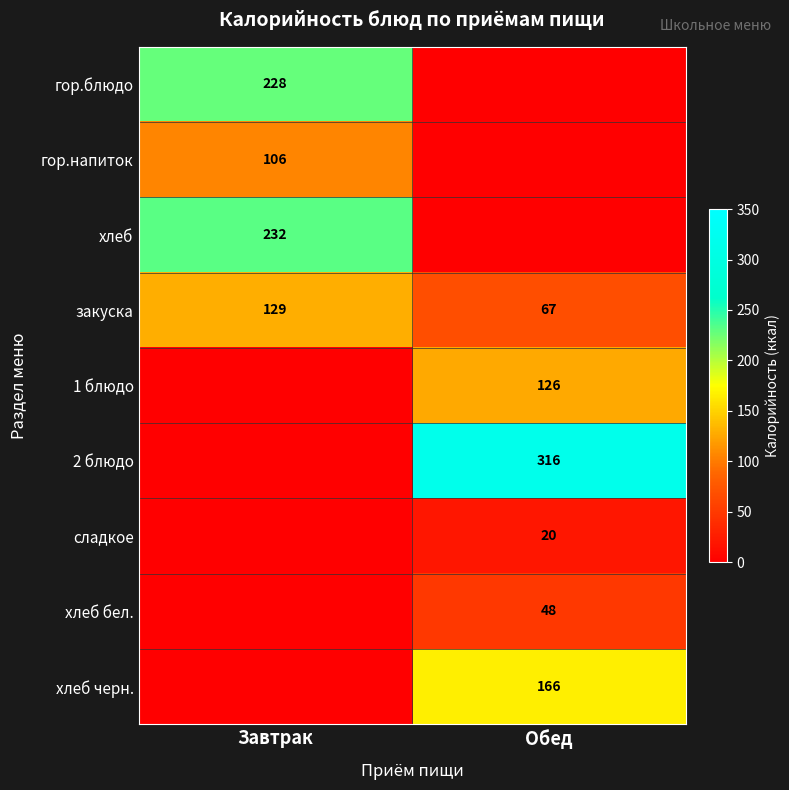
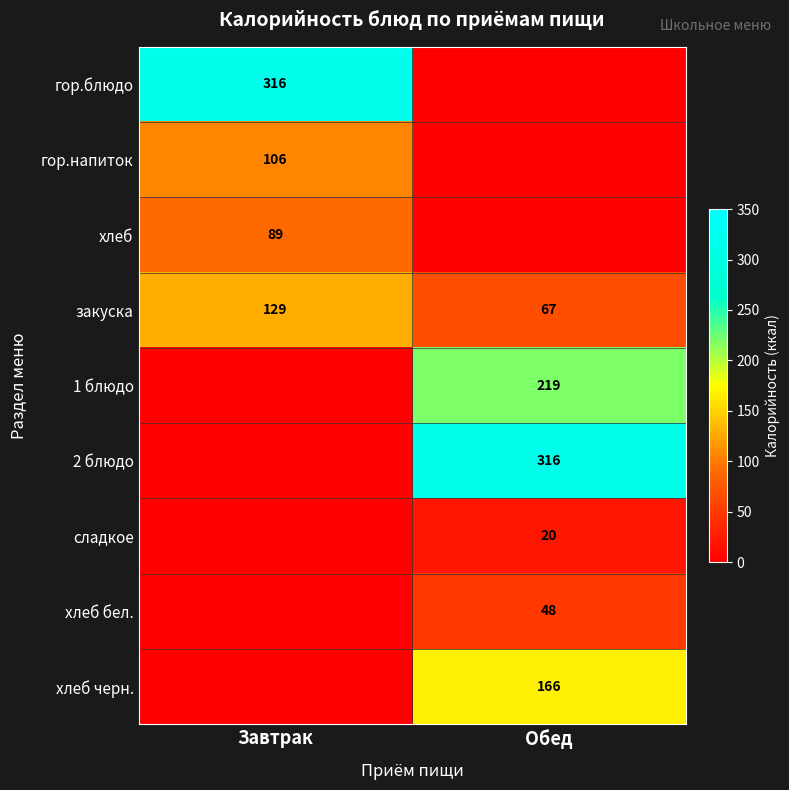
гор.блюдо, Завтрак: 228 -> 316
хлеб, Завтрак: 232 -> 89
1 блюдо, Обед: 126 -> 219
